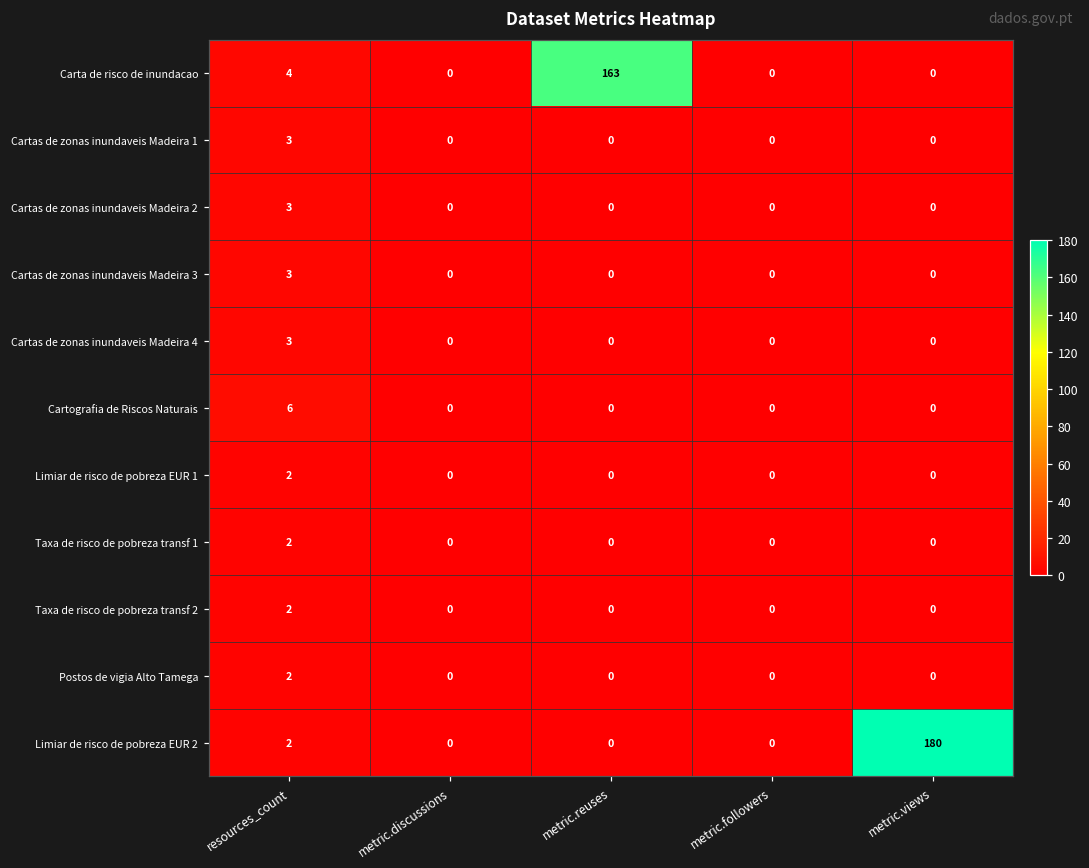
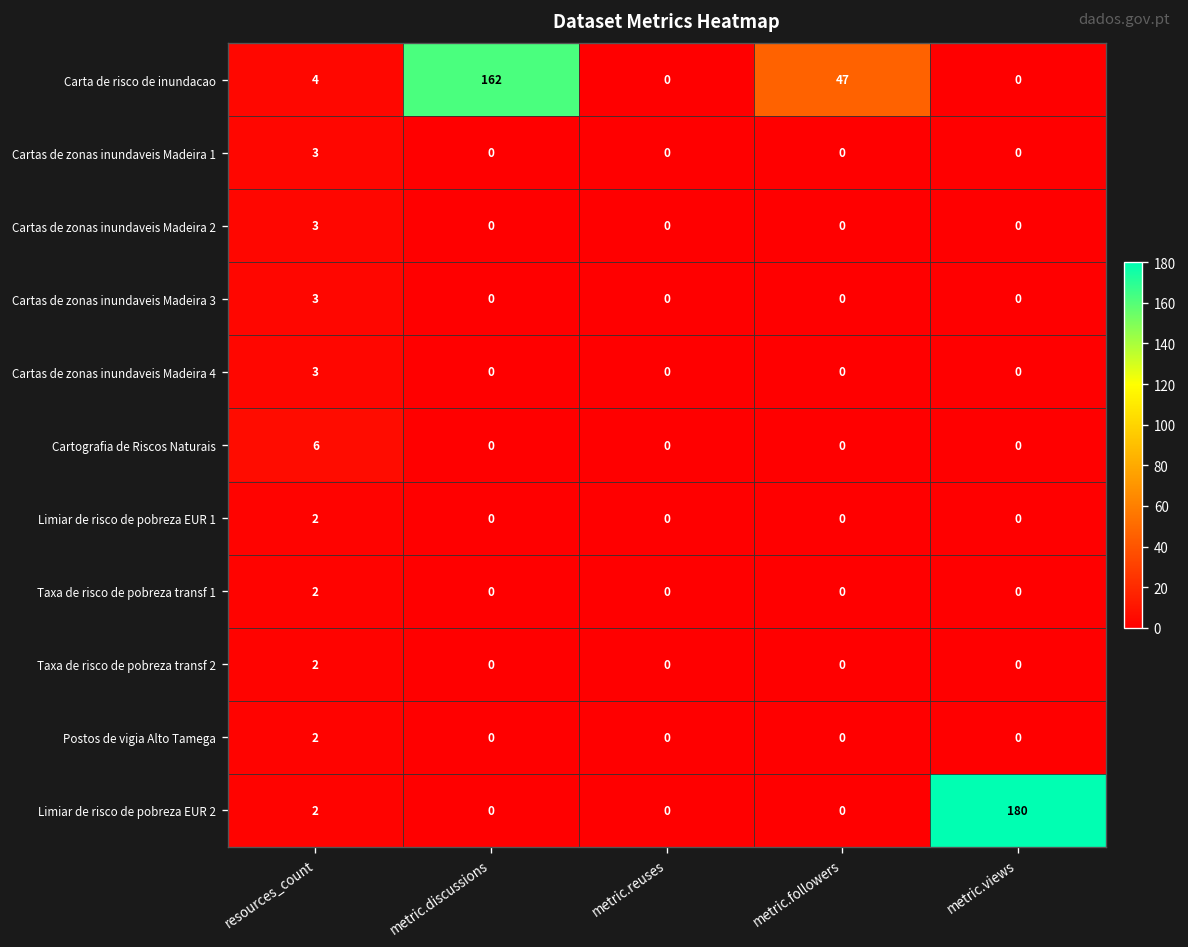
Carta de risco de inundacao, metric.discussions: 0 -> 162
Carta de risco de inundacao, metric.reuses: 163 -> 0
Carta de risco de inundacao, metric.followers: 0 -> 47
